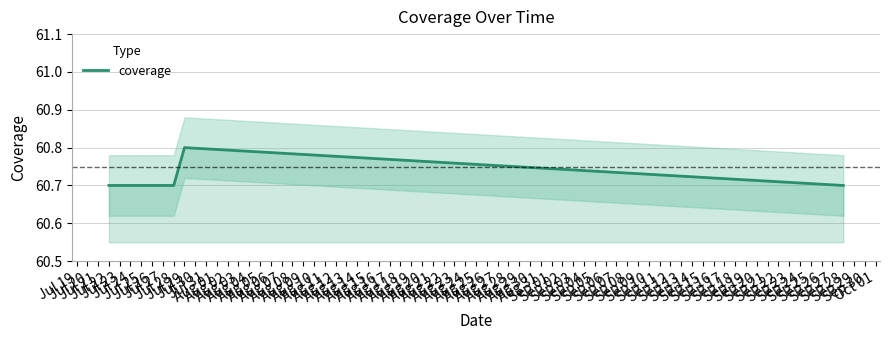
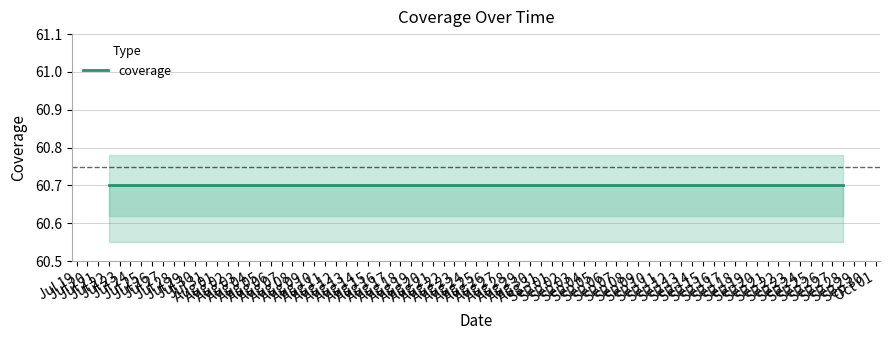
coverage, Jul 29: 60.8 -> 60.7
